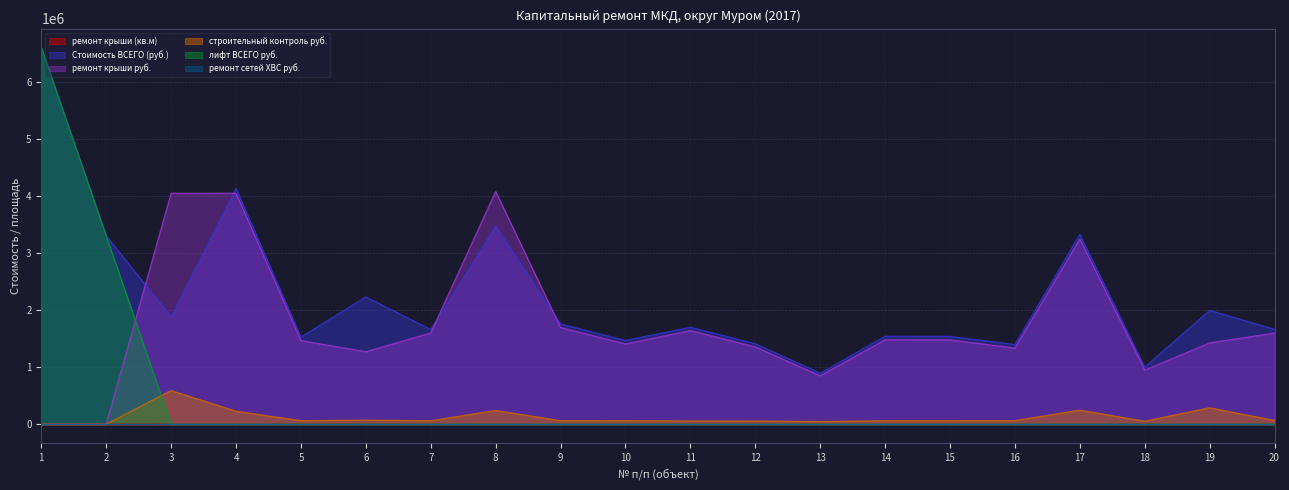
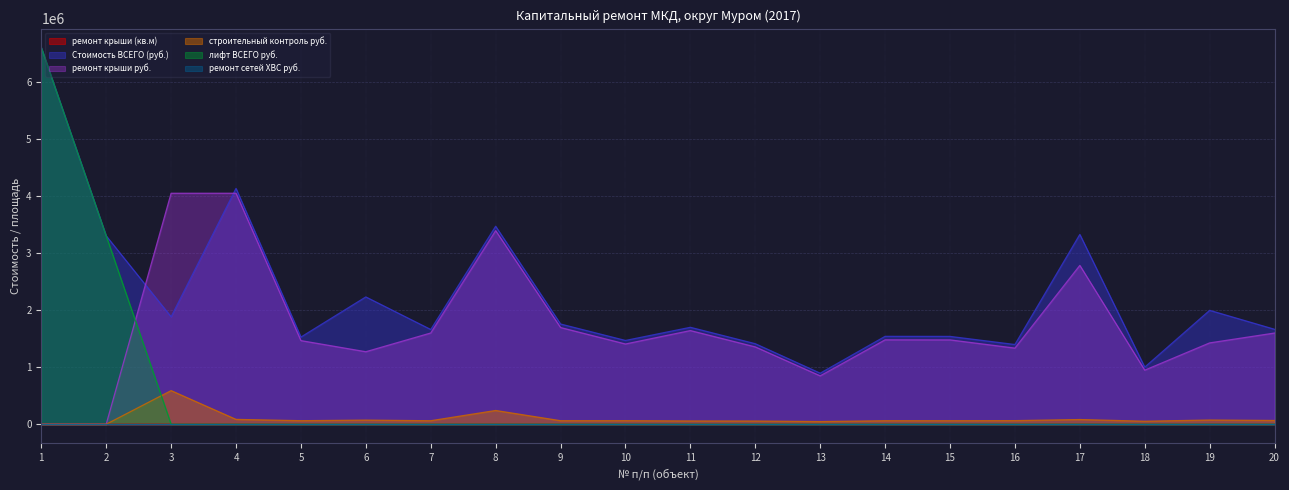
строительный контроль руб., 4: 200000 -> 100000
ремонт крыши руб., 8: 4100000 -> 3400000
ремонт крыши руб., 17: 3200000 -> 2800000
строительный контроль руб., 17: 200000 -> 100000
строительный контроль руб., 19: 300000 -> 100000
